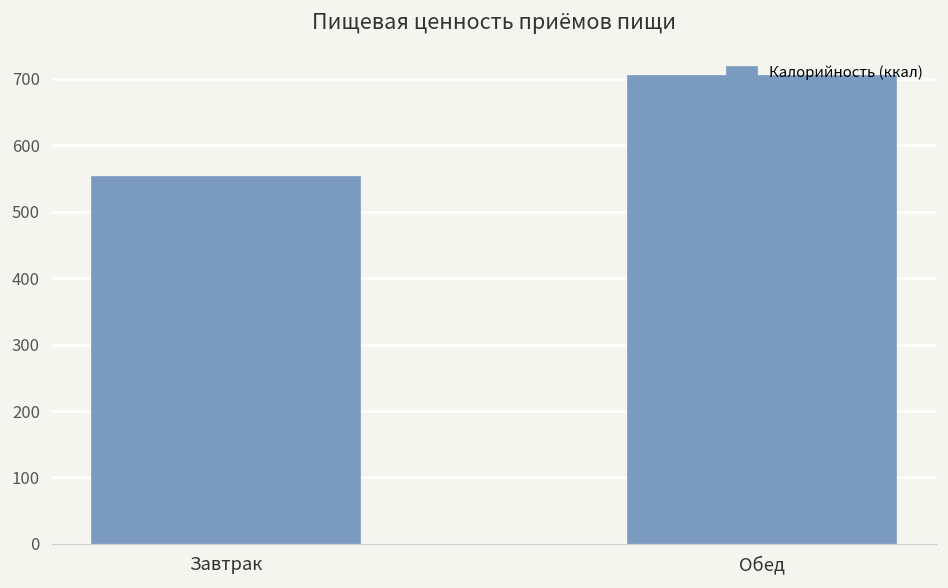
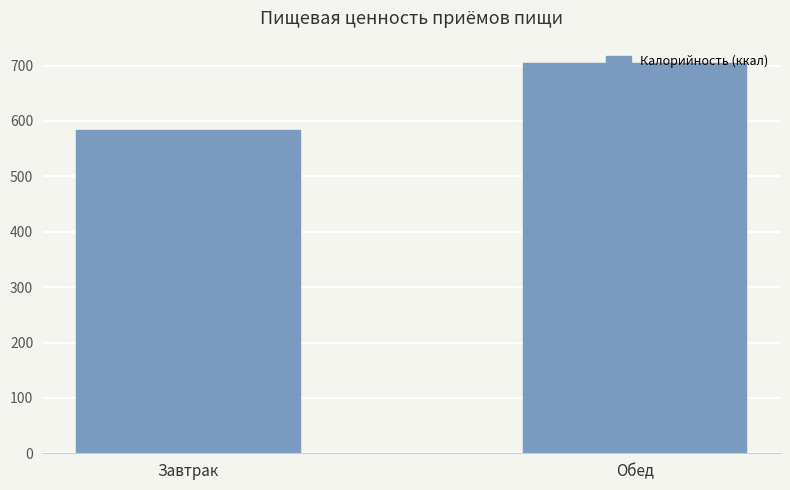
Завтрак: 550 -> 580
